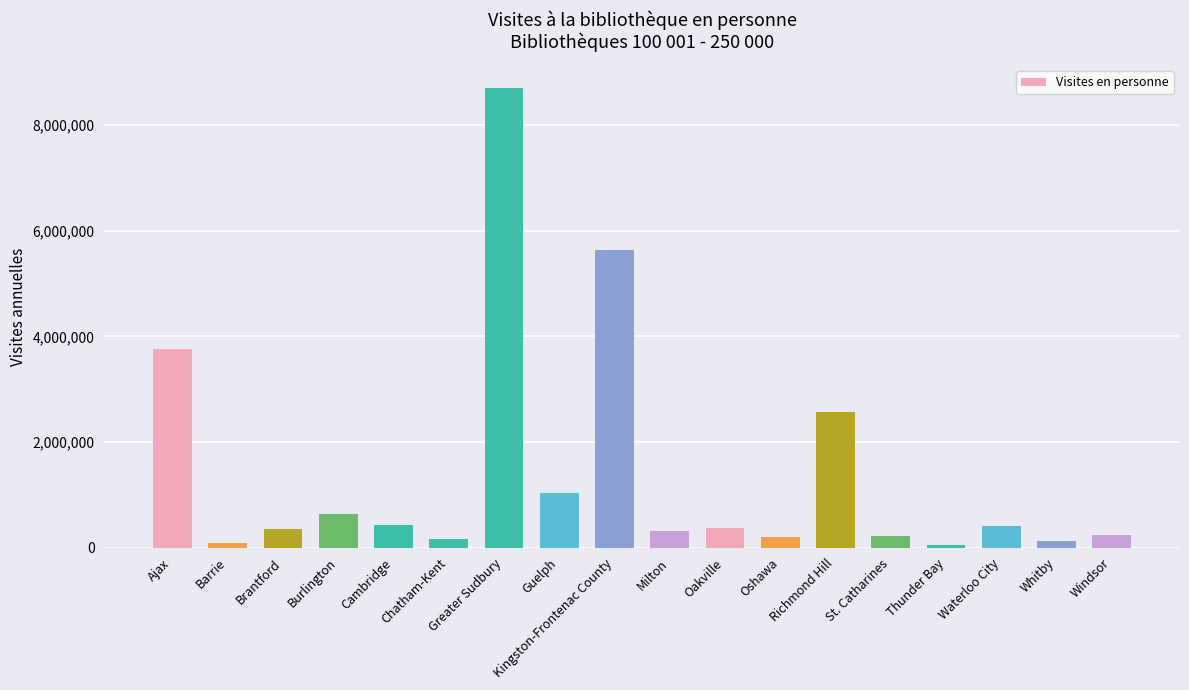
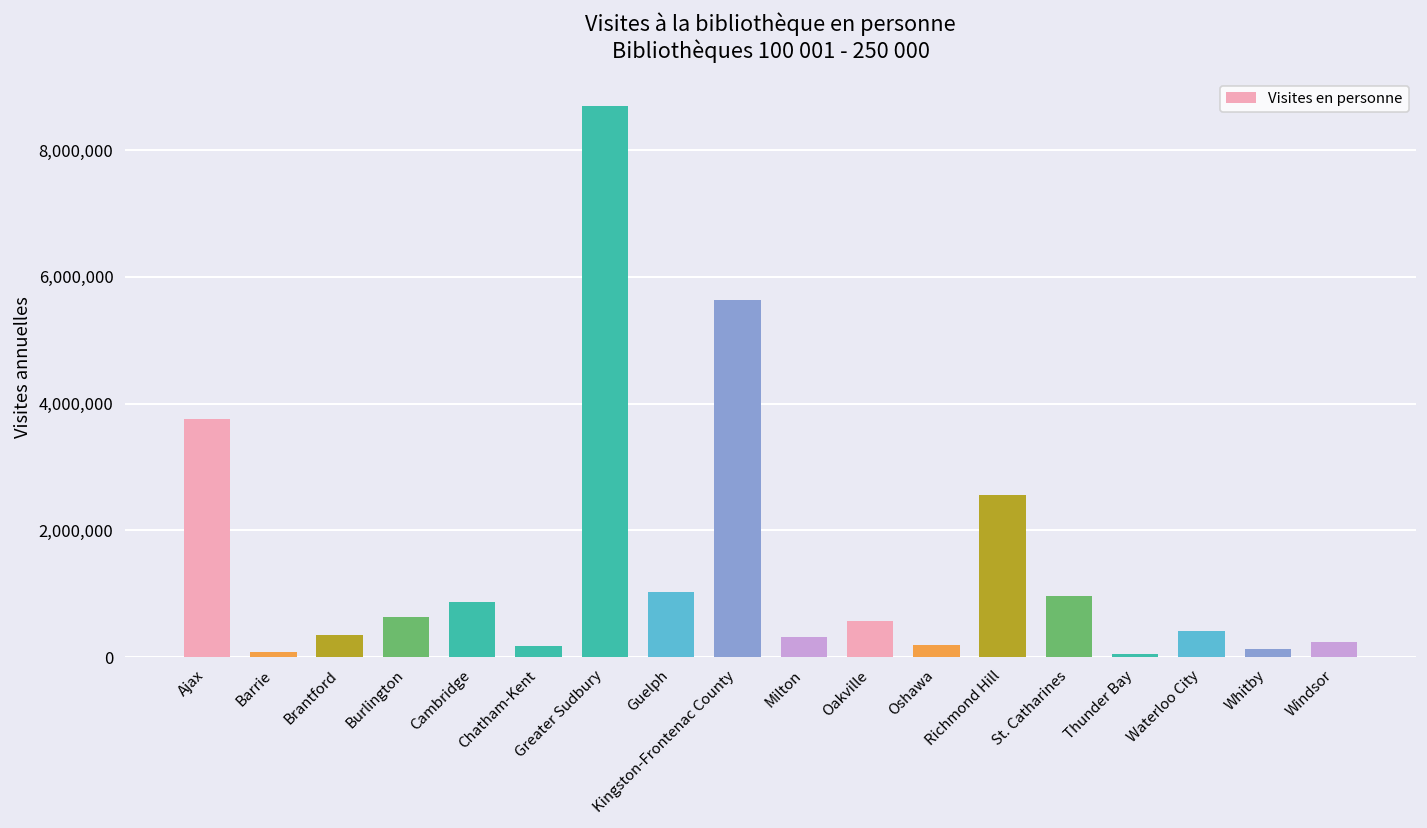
Cambridge: 400,000 -> 900,000
Oakville: 400,000 -> 600,000
St. Catharines: 200,000 -> 1,000,000
